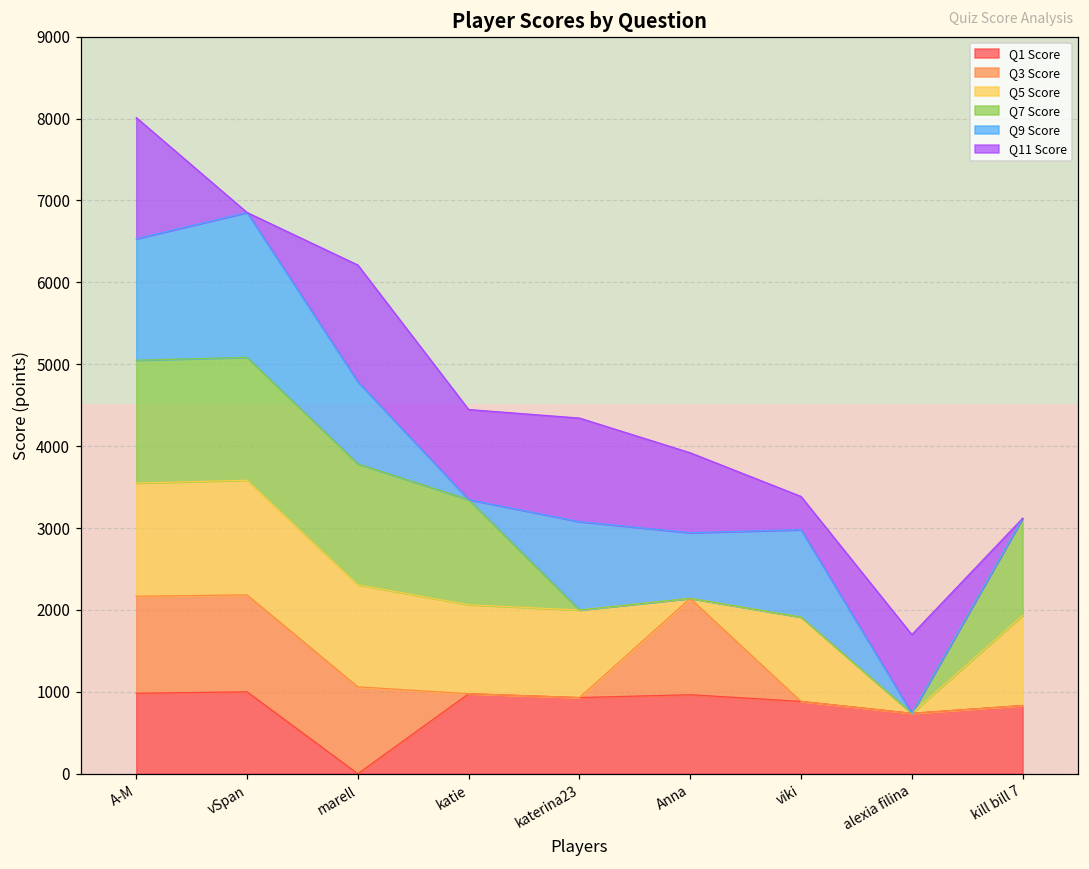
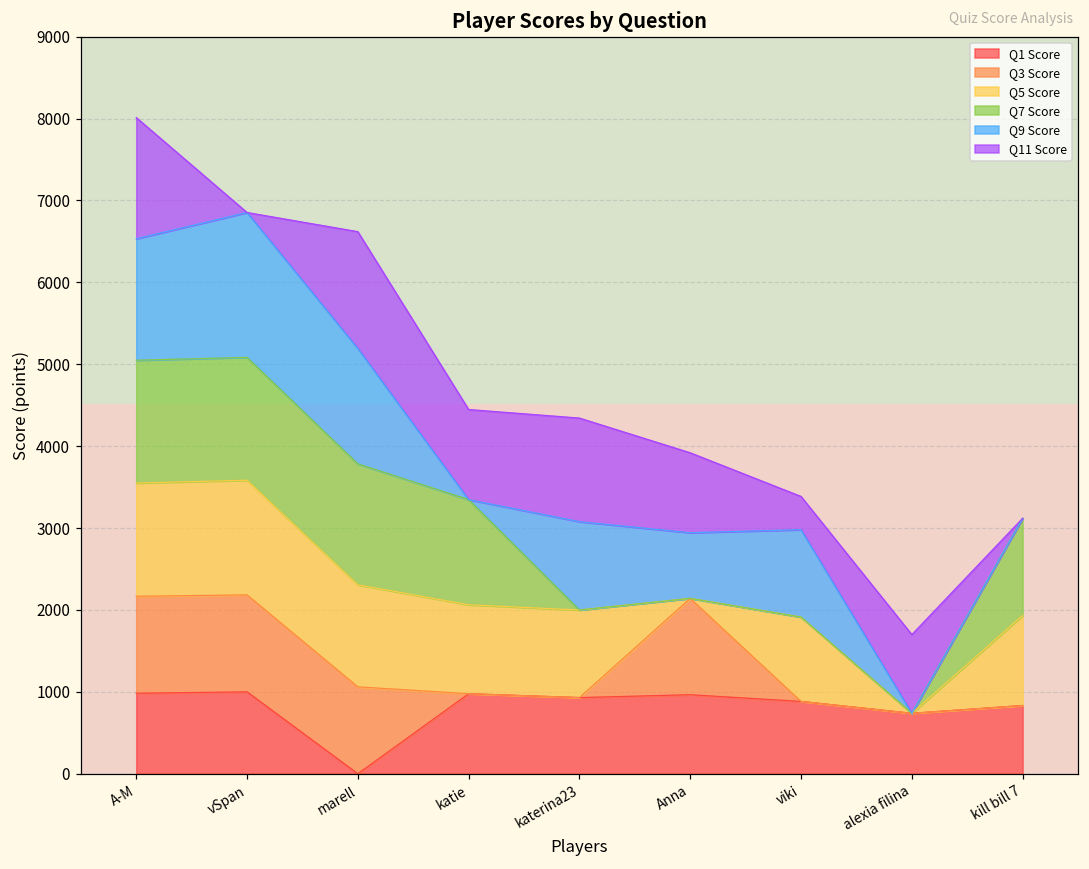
Q9 Score, marell: 1000 -> 1400
